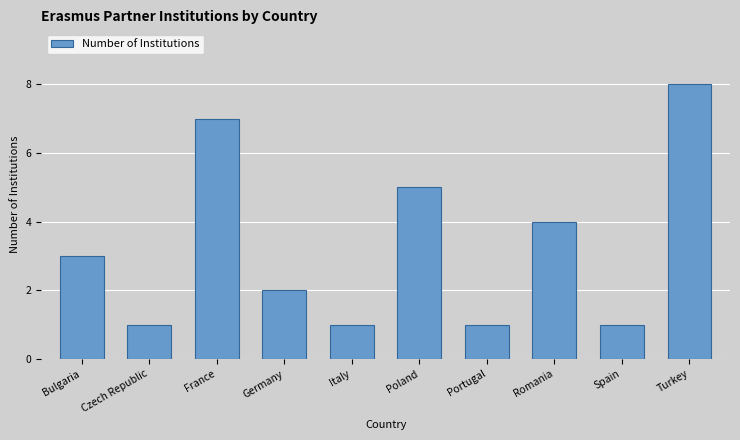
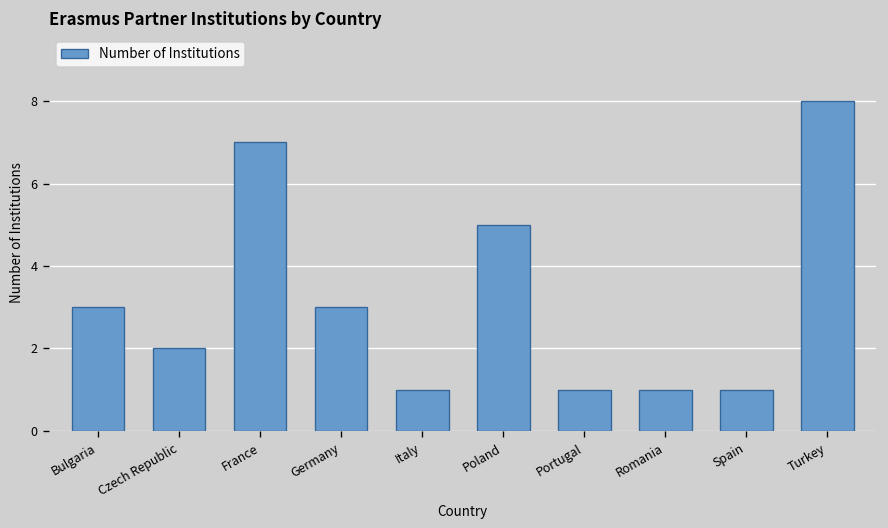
Czech Republic: 1 -> 2
Germany: 2 -> 3
Romania: 4 -> 1
